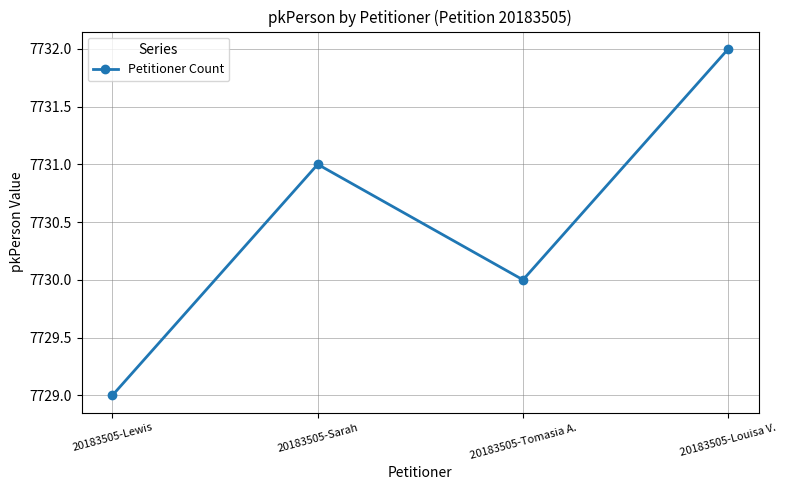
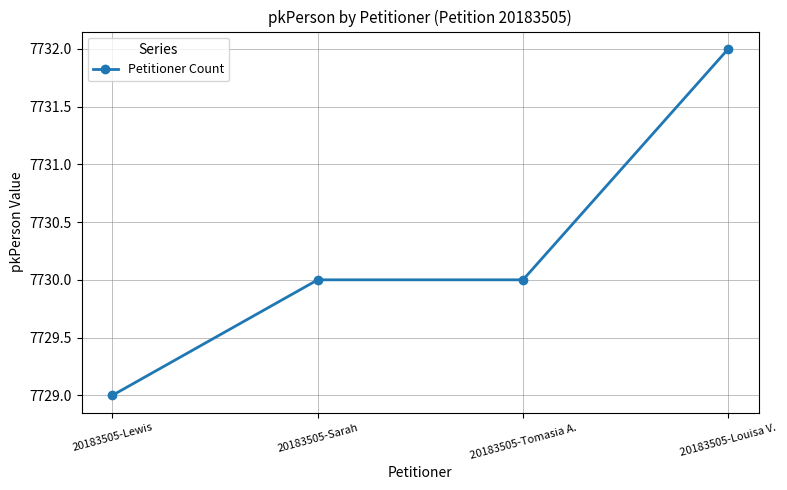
20183505-Sarah: 7731 -> 7730
